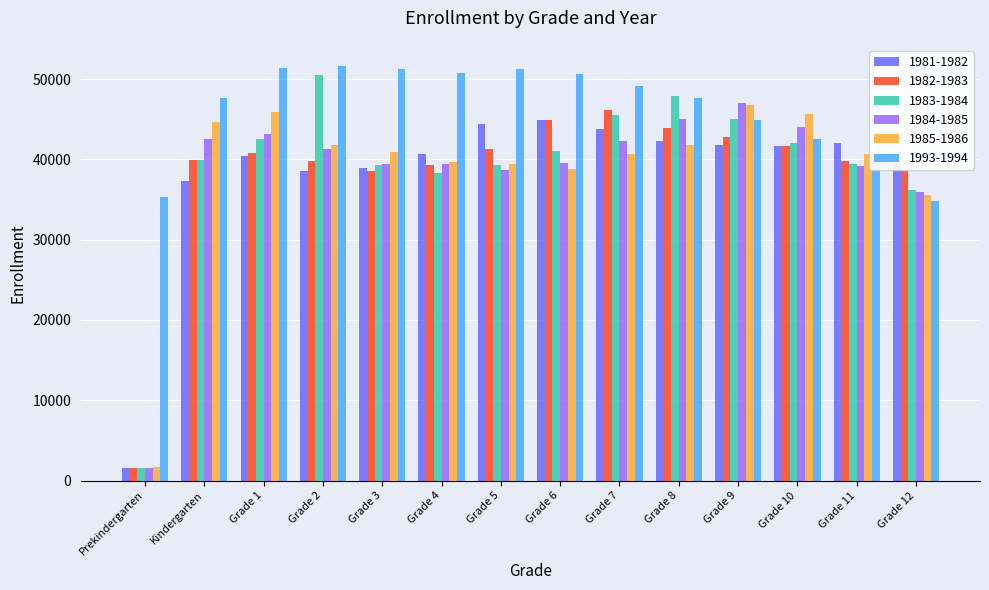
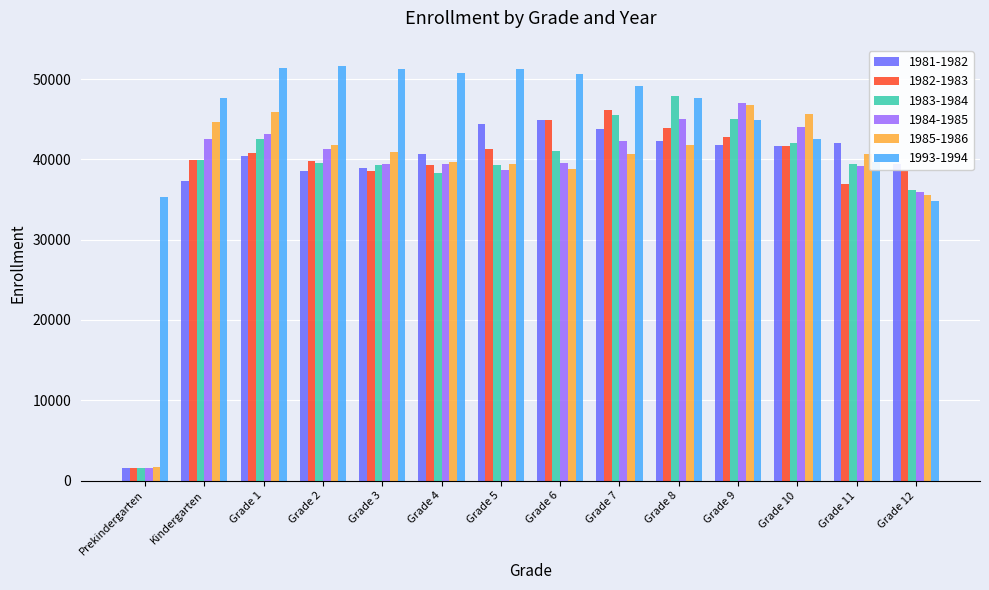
1983-1984, Grade 2: 50000 -> 40000
1982-1983, Grade 11: 40000 -> 37000
